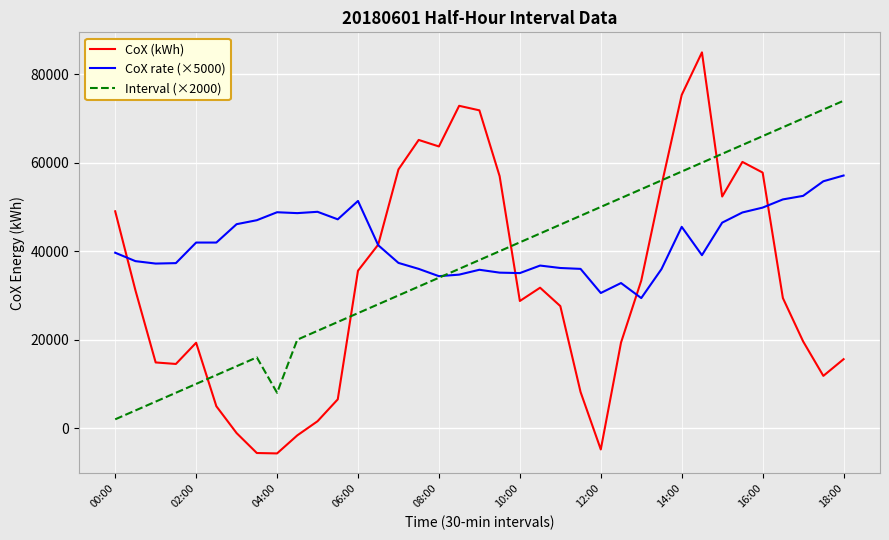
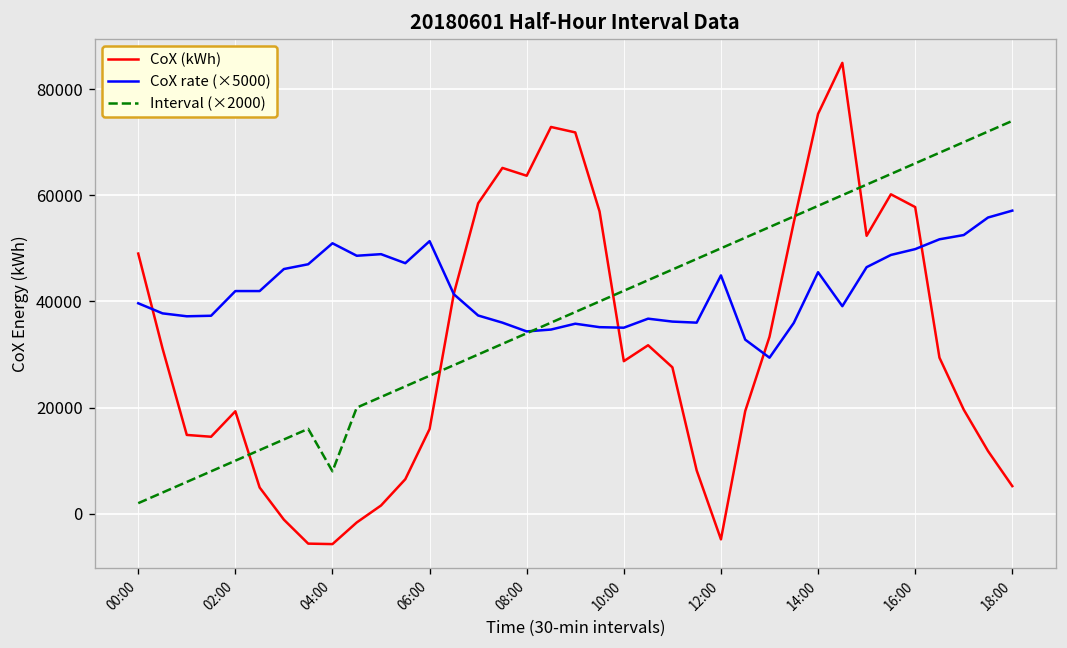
CoX rate (×5000), 04:00: 49000 -> 51000
CoX (kWh), 06:00: 36000 -> 16000
CoX rate (×5000), 12:00: 31000 -> 45000
CoX (kWh), 18:00: 16000 -> 5000
